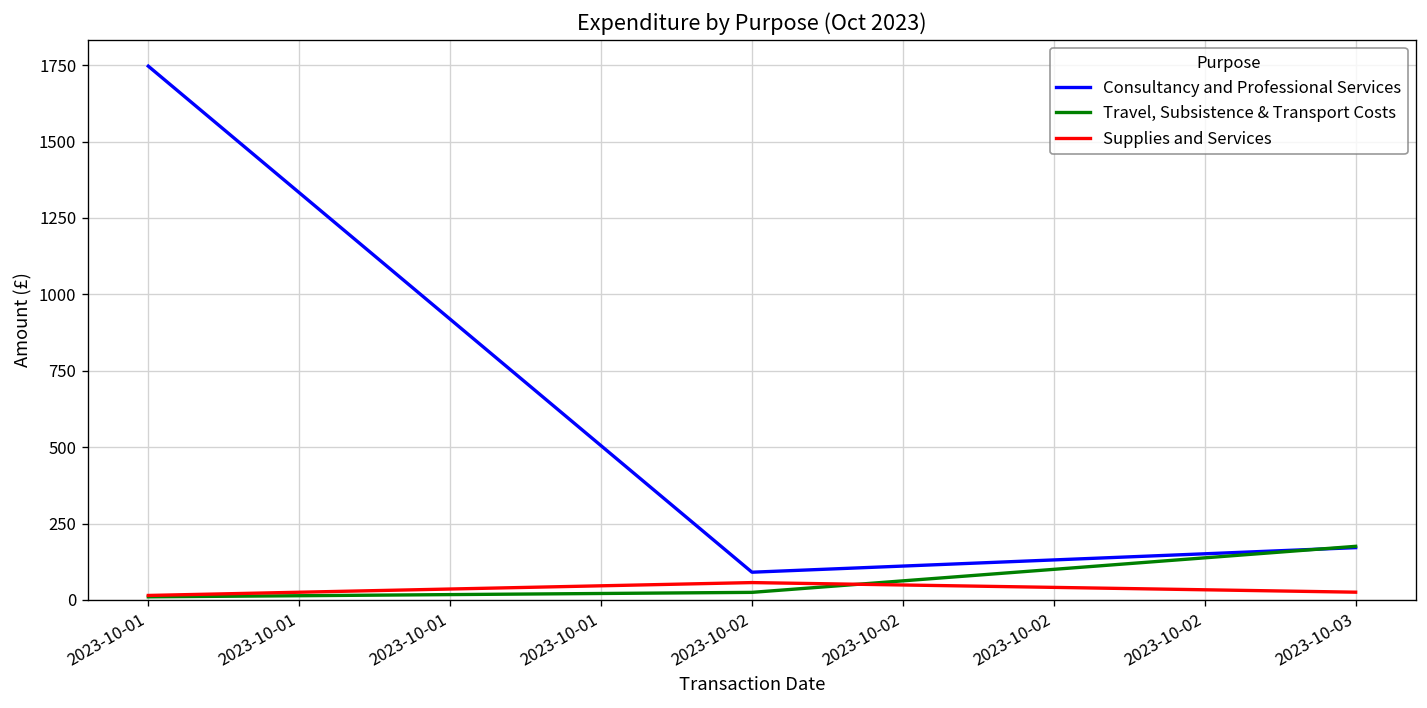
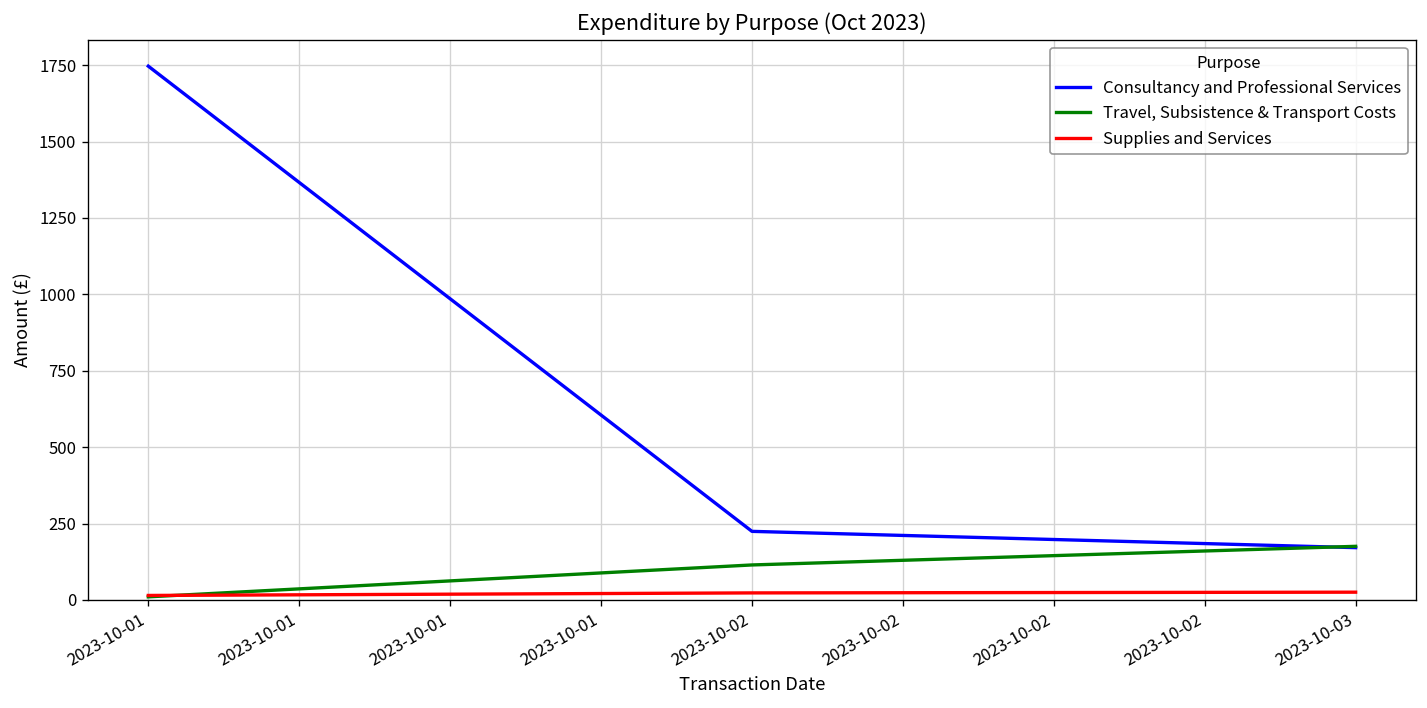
Consultancy and Professional Services, 2023-10-02: 90 -> 220
Travel, Subsistence & Transport Costs, 2023-10-02: 20 -> 110
Supplies and Services, 2023-10-02: 60 -> 20
